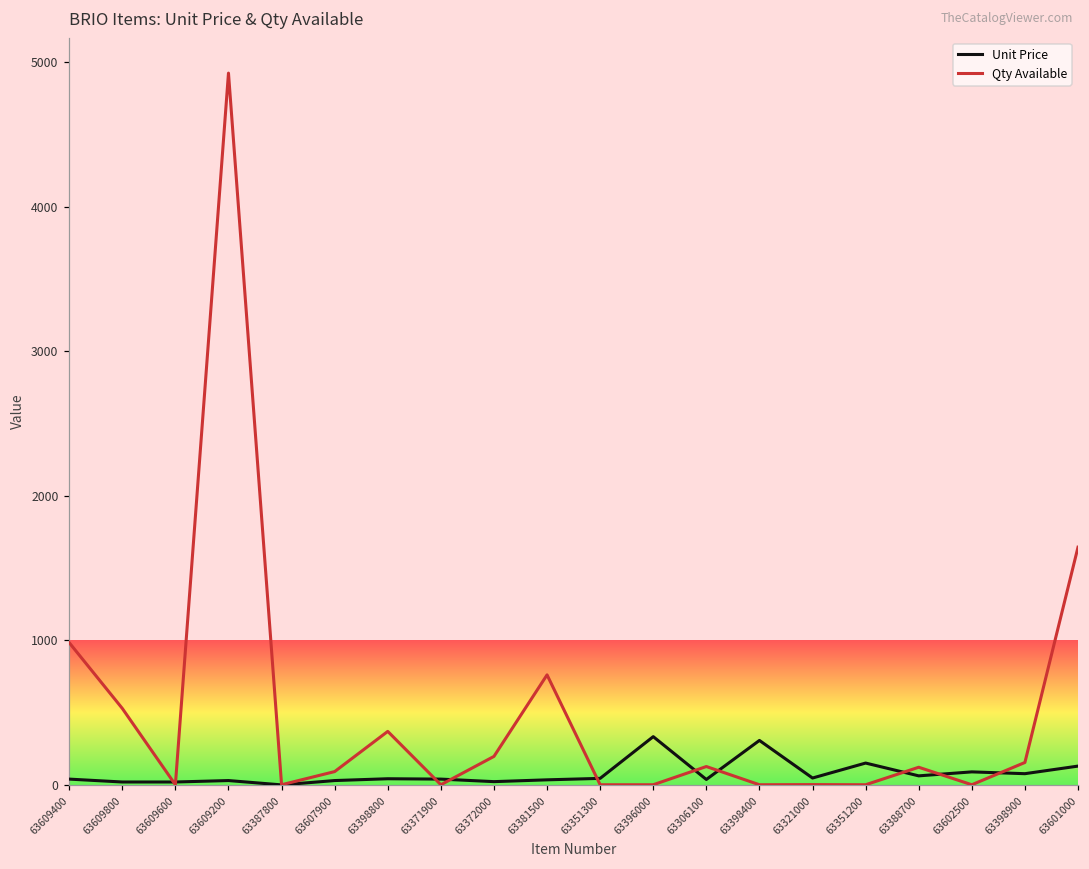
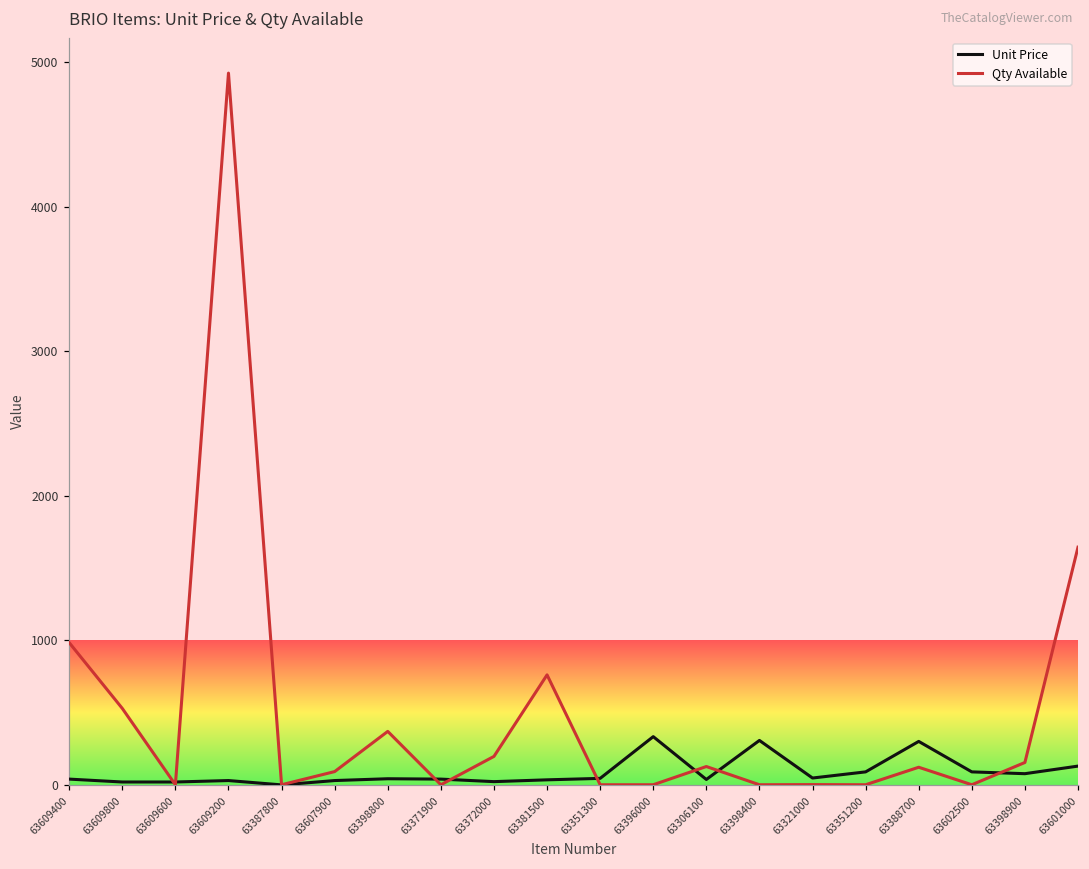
Unit Price, 63351200: 150 -> 90
Unit Price, 63388700: 60 -> 300
